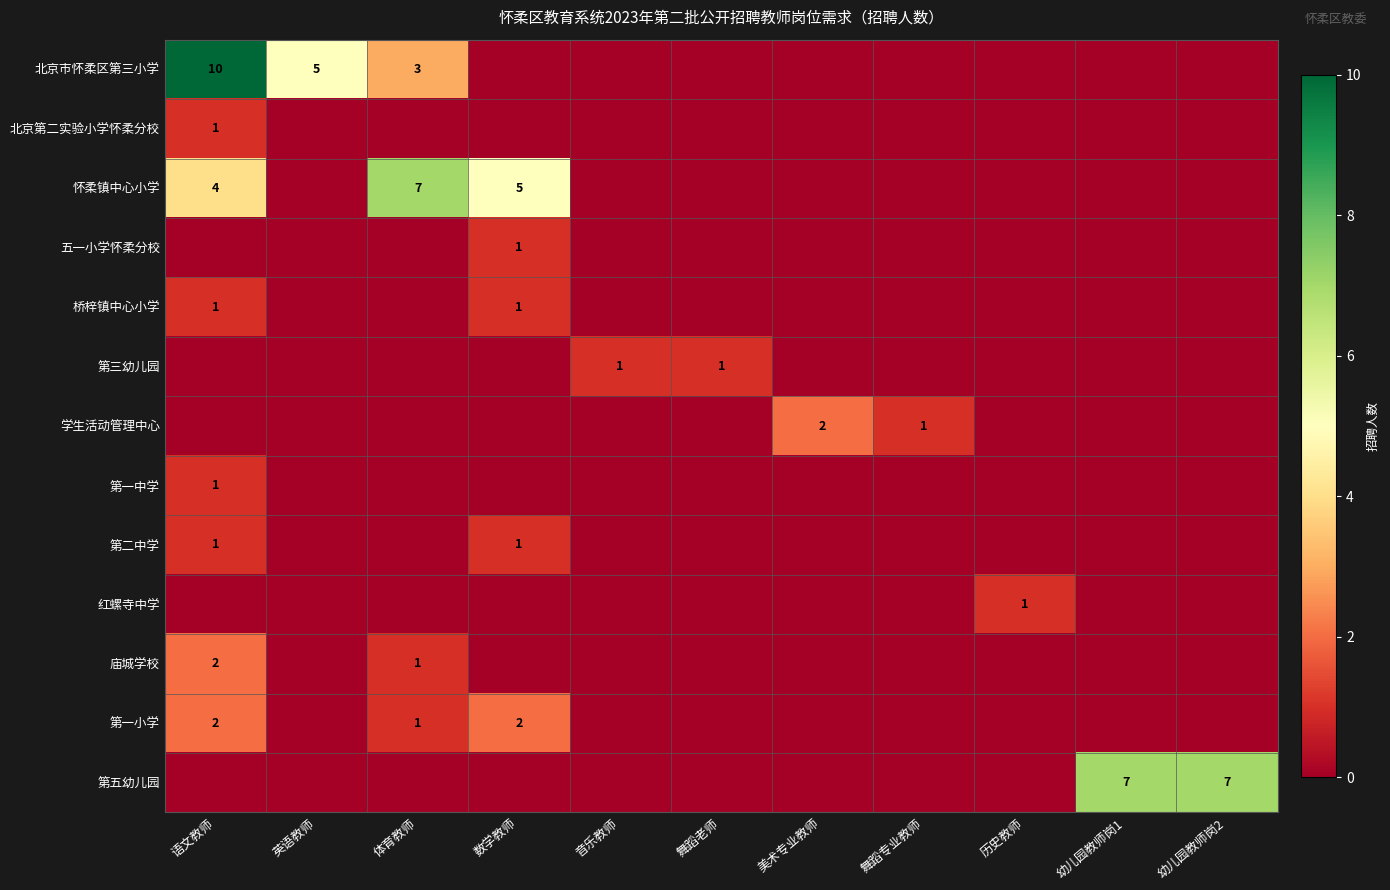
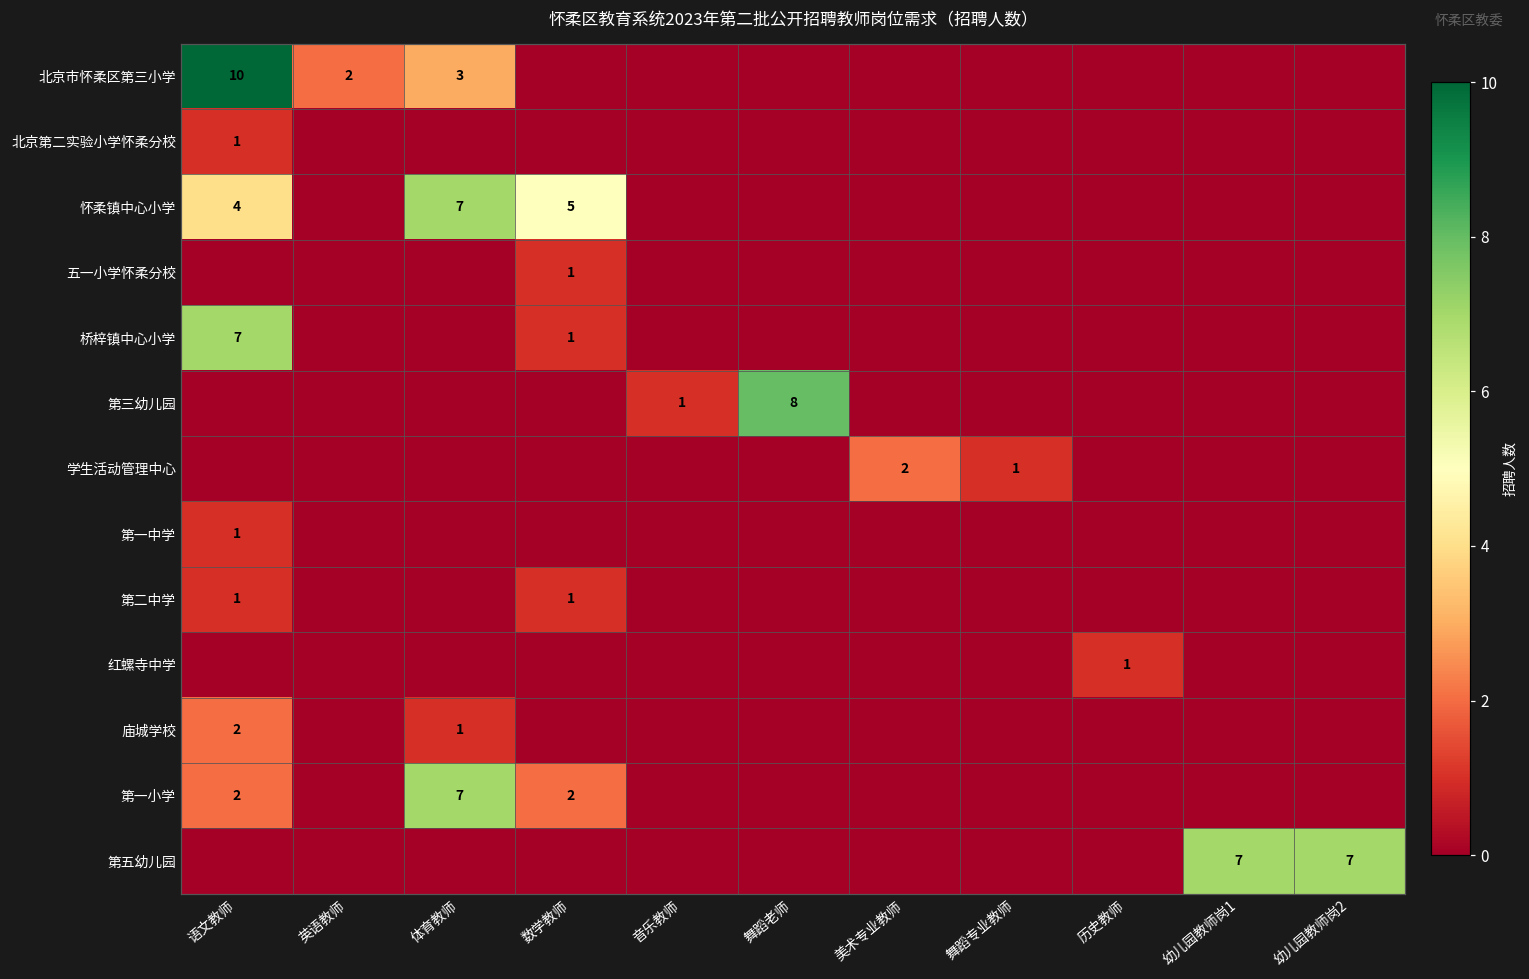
北京市怀柔区第三小学, 英语教师: 5 -> 2
桥梓镇中心小学, 语文教师: 1 -> 7
第三幼儿园, 舞蹈老师: 1 -> 8
第一小学, 体育教师: 1 -> 7
